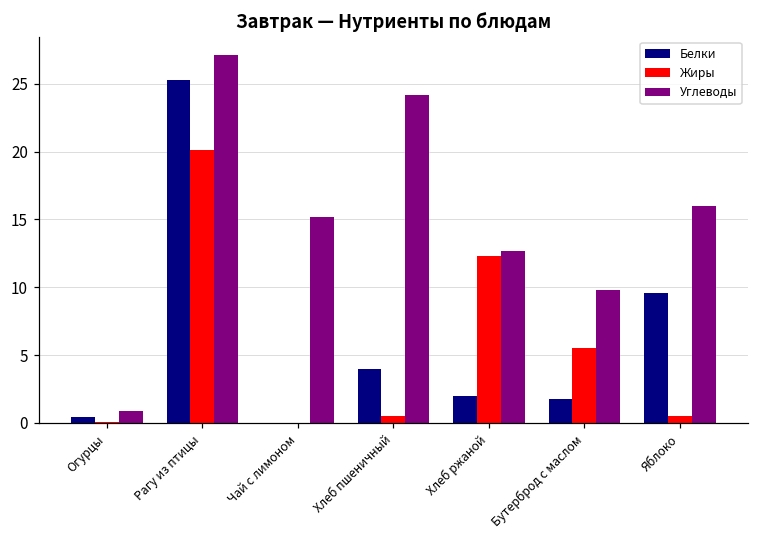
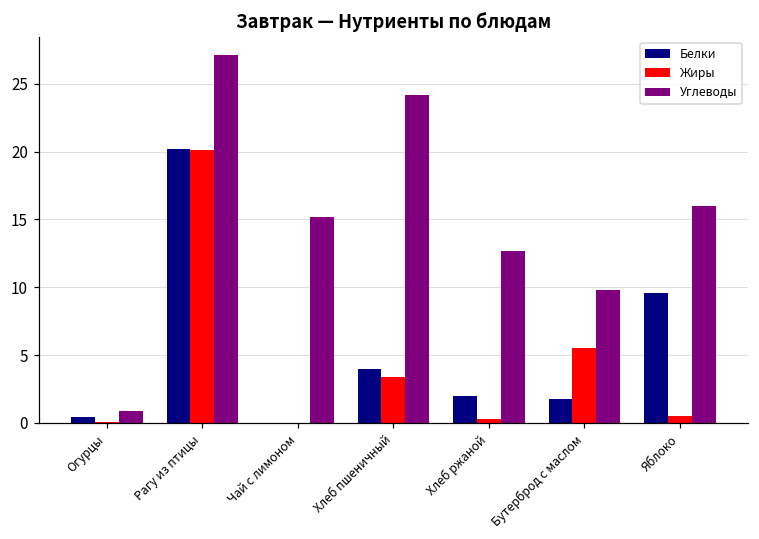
Белки, Рагу из птицы: 25.3 -> 20.2
Жиры, Хлеб пшеничный: 0.5 -> 3.4
Жиры, Хлеб ржаной: 12.3 -> 0.3
